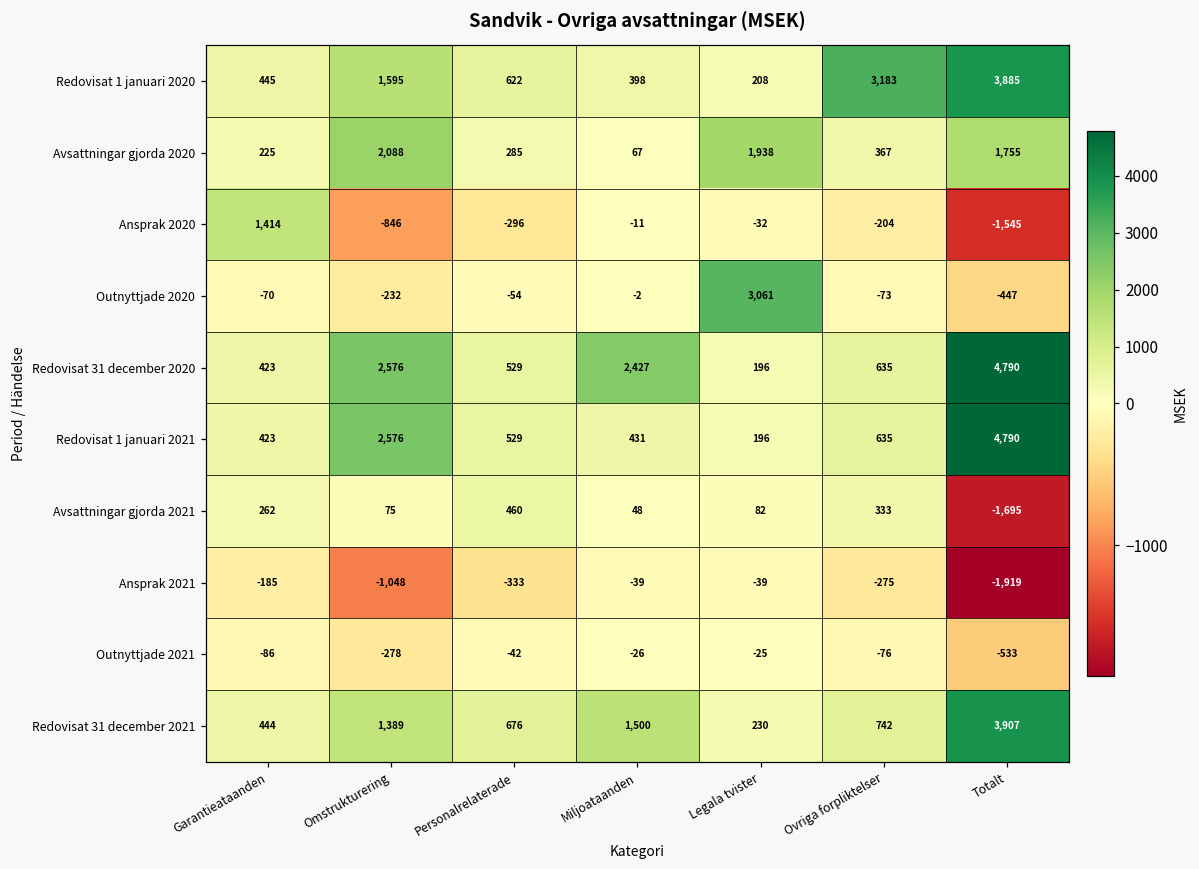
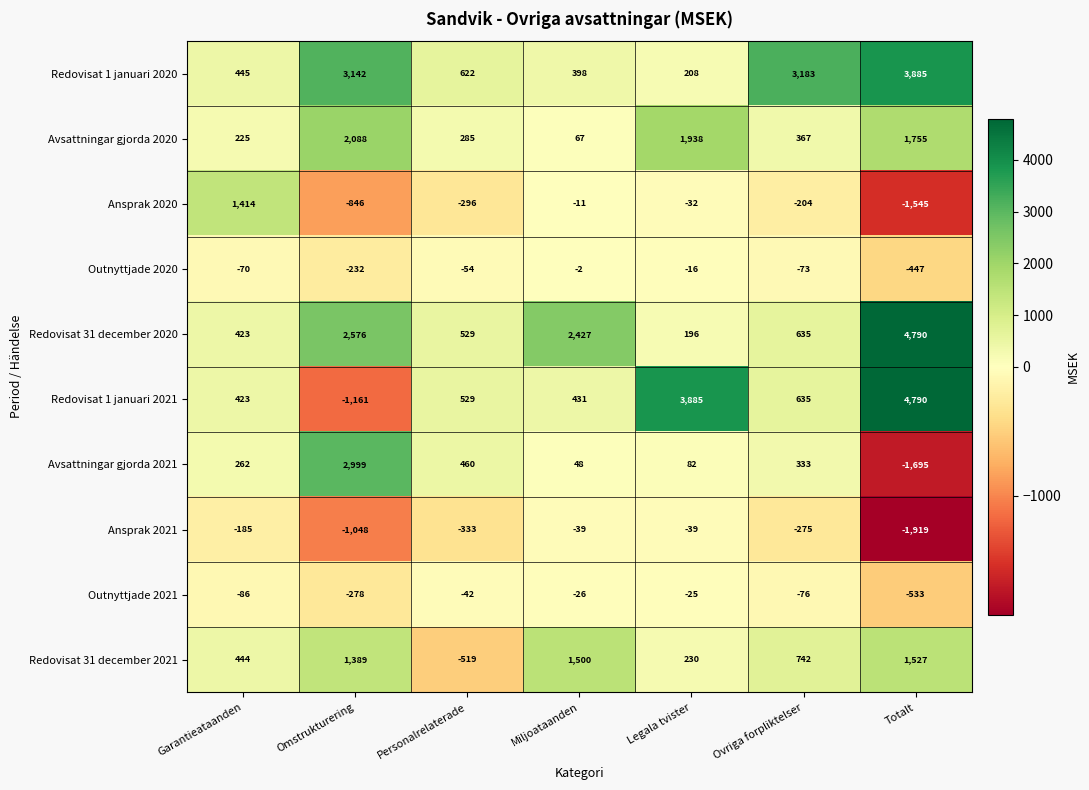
Redovisat 1 januari 2020, Omstrukturering: 1,595 -> 3,142
Outnyttjade 2020, Legala tvister: 3,061 -> -16
Redovisat 1 januari 2021, Omstrukturering: 2,576 -> -1,161
Redovisat 1 januari 2021, Legala tvister: 196 -> 3,885
Avsattningar gjorda 2021, Omstrukturering: 75 -> 2,999
Redovisat 31 december 2021, Personalrelaterade: 676 -> -519
Redovisat 31 december 2021, Totalt: 3,907 -> 1,527
